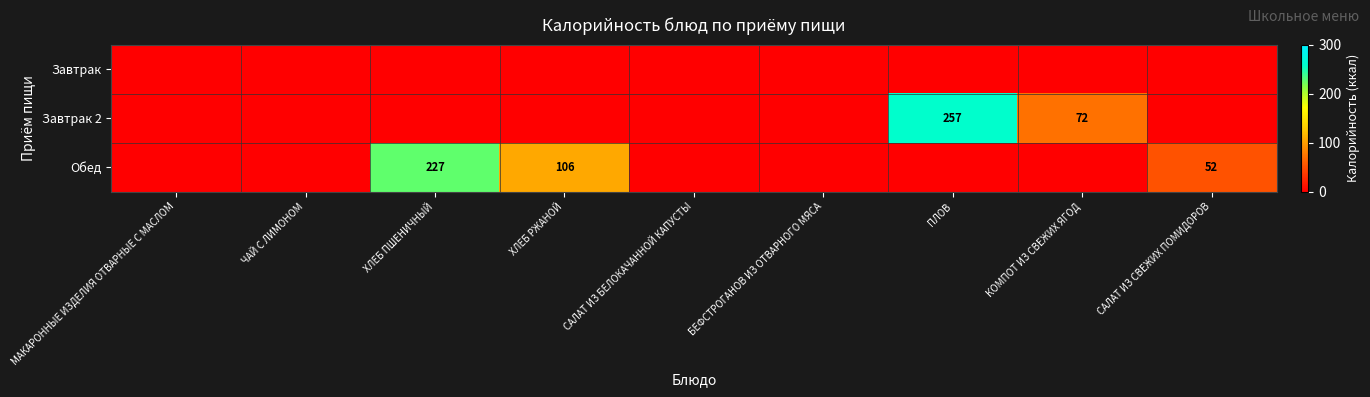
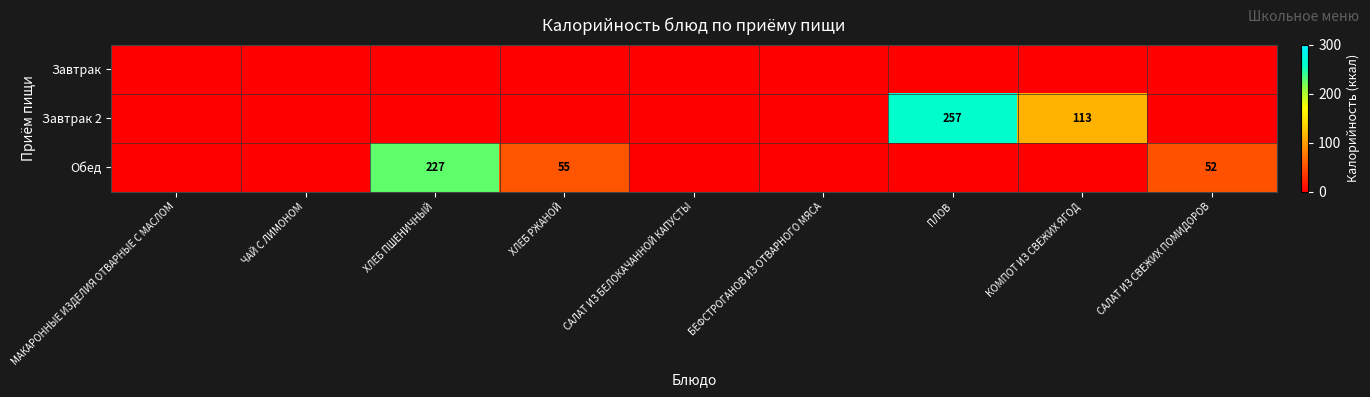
Завтрак 2, КОМПОТ ИЗ СВЕЖИХ ЯГОД: 72 -> 113
Обед, ХЛЕБ РЖАНОЙ: 106 -> 55
